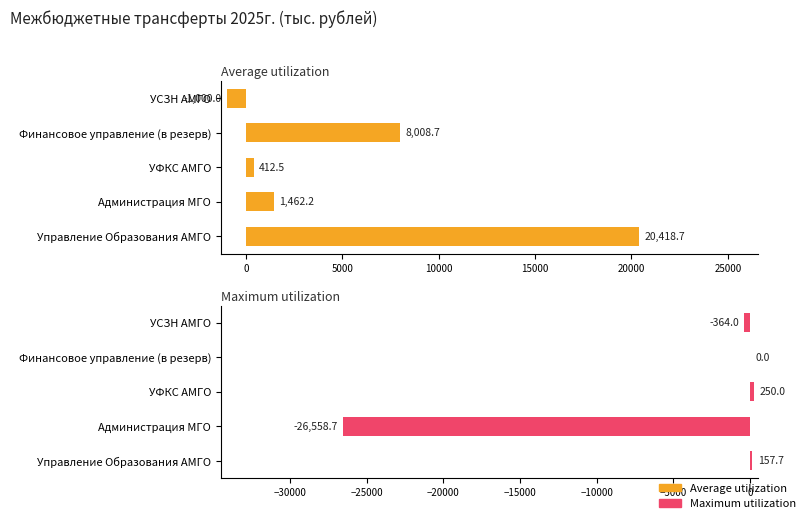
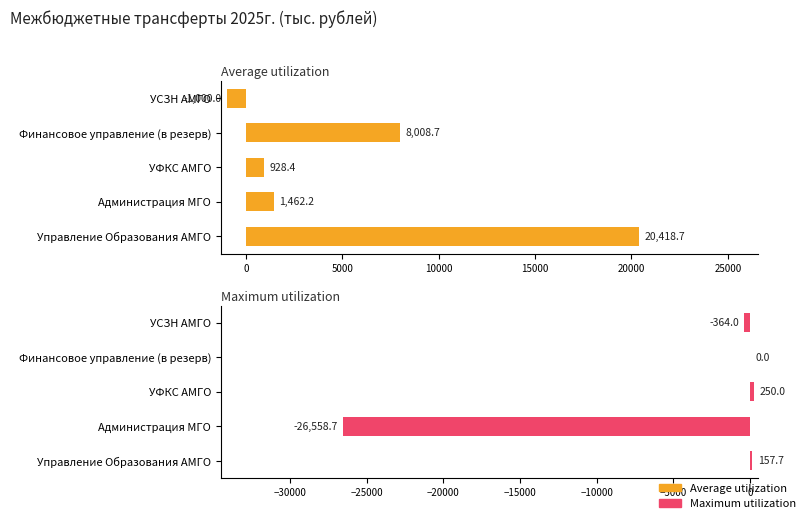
Average utilization, УФКС АМГО: 412.5 -> 928.4
